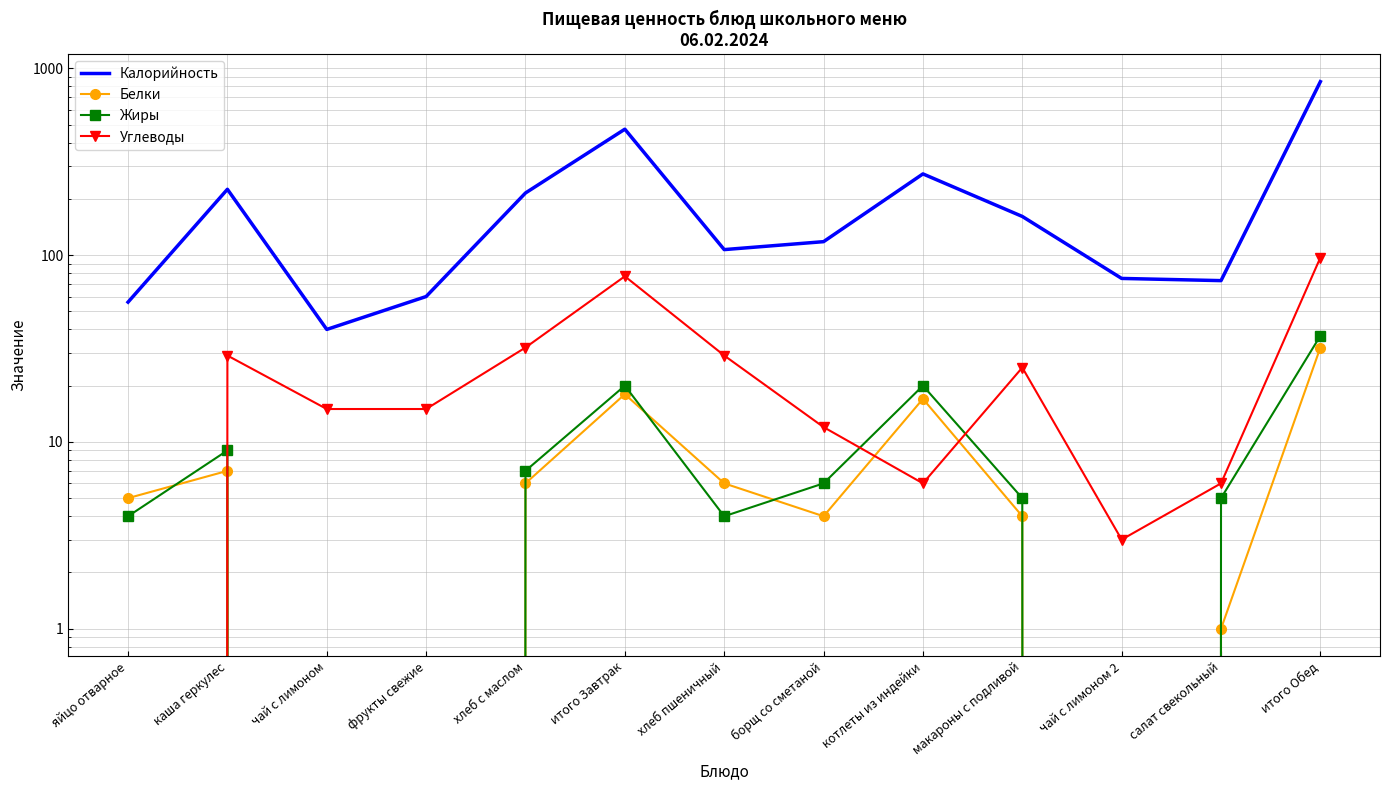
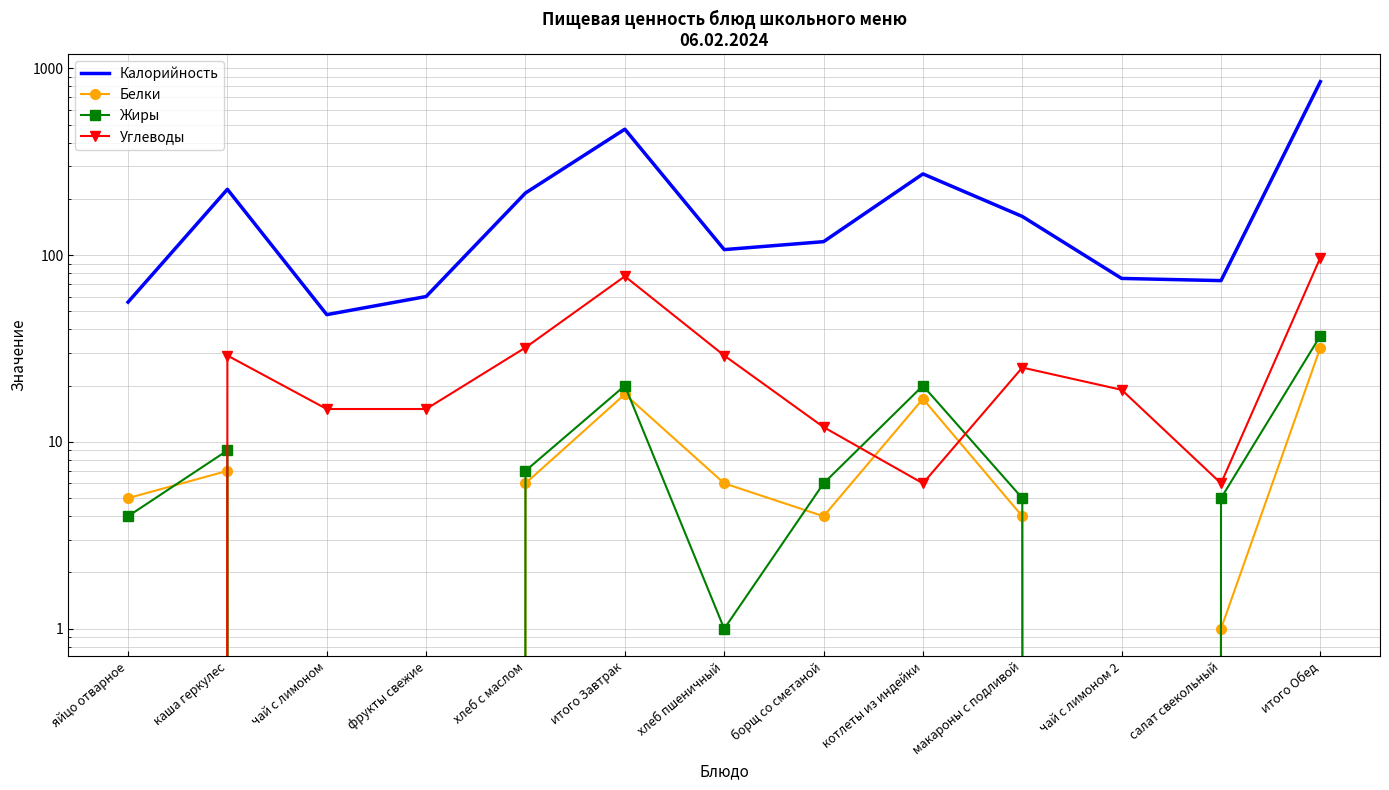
Калорийность, чай с лимоном: 40 -> 48
Жиры, хлеб пшеничный: 4 -> 1
Углеводы, чай с лимоном 2: 3 -> 19
